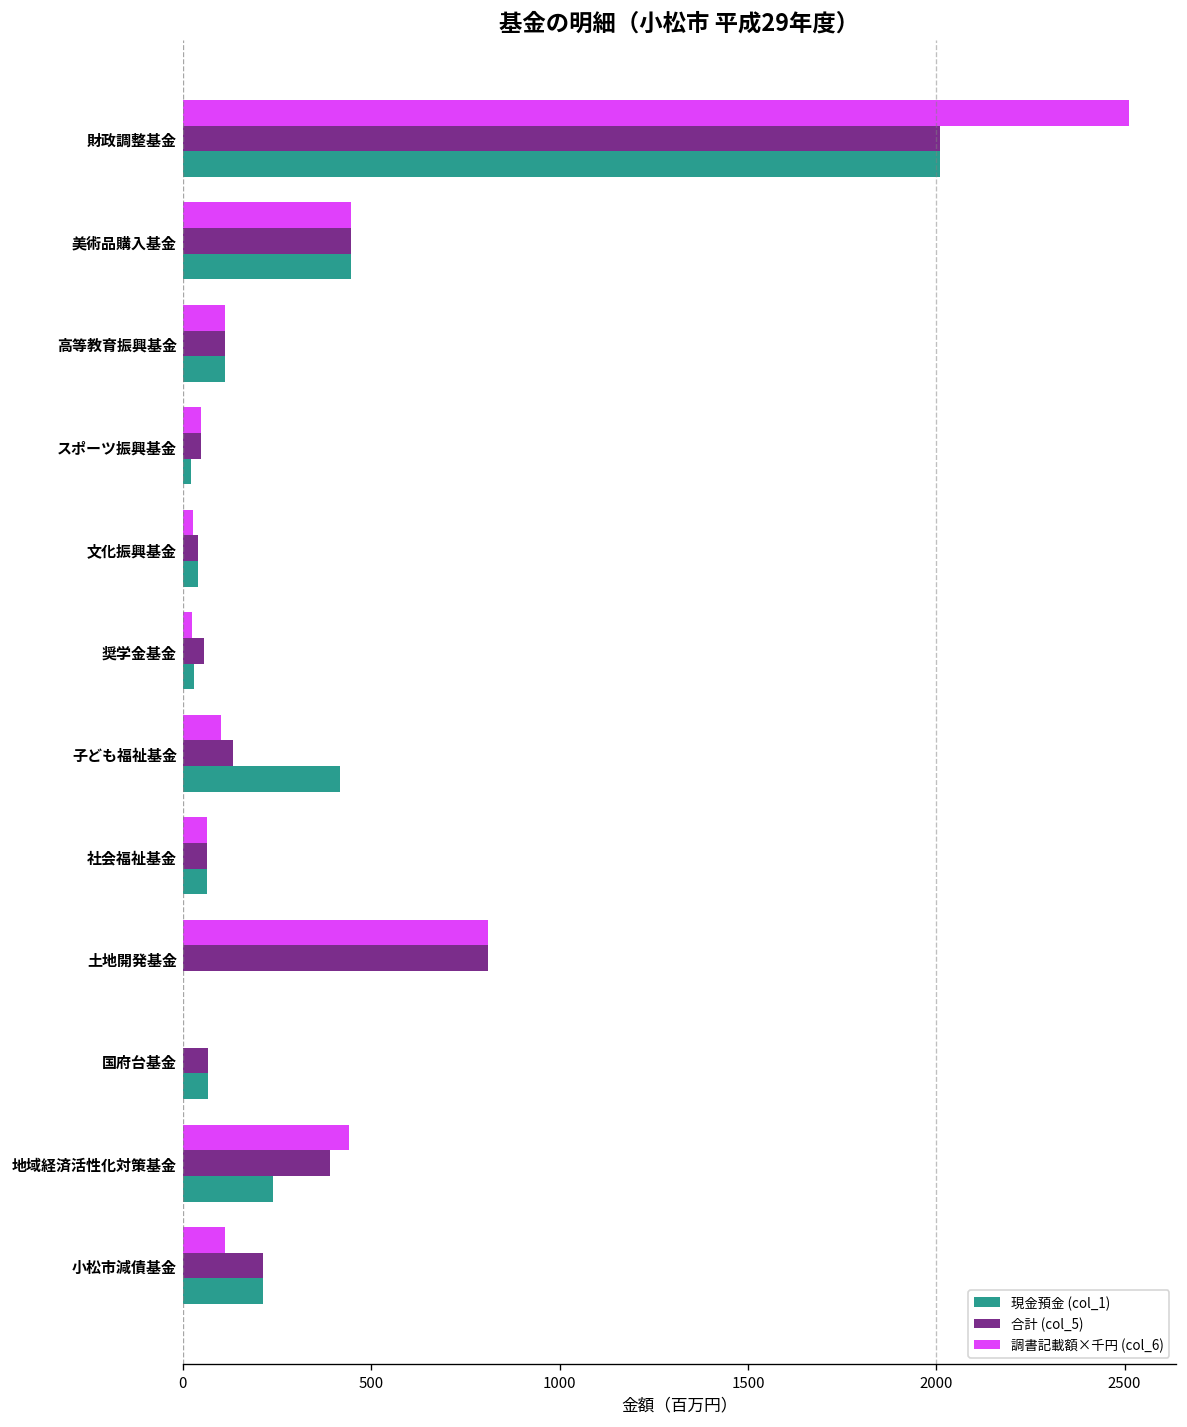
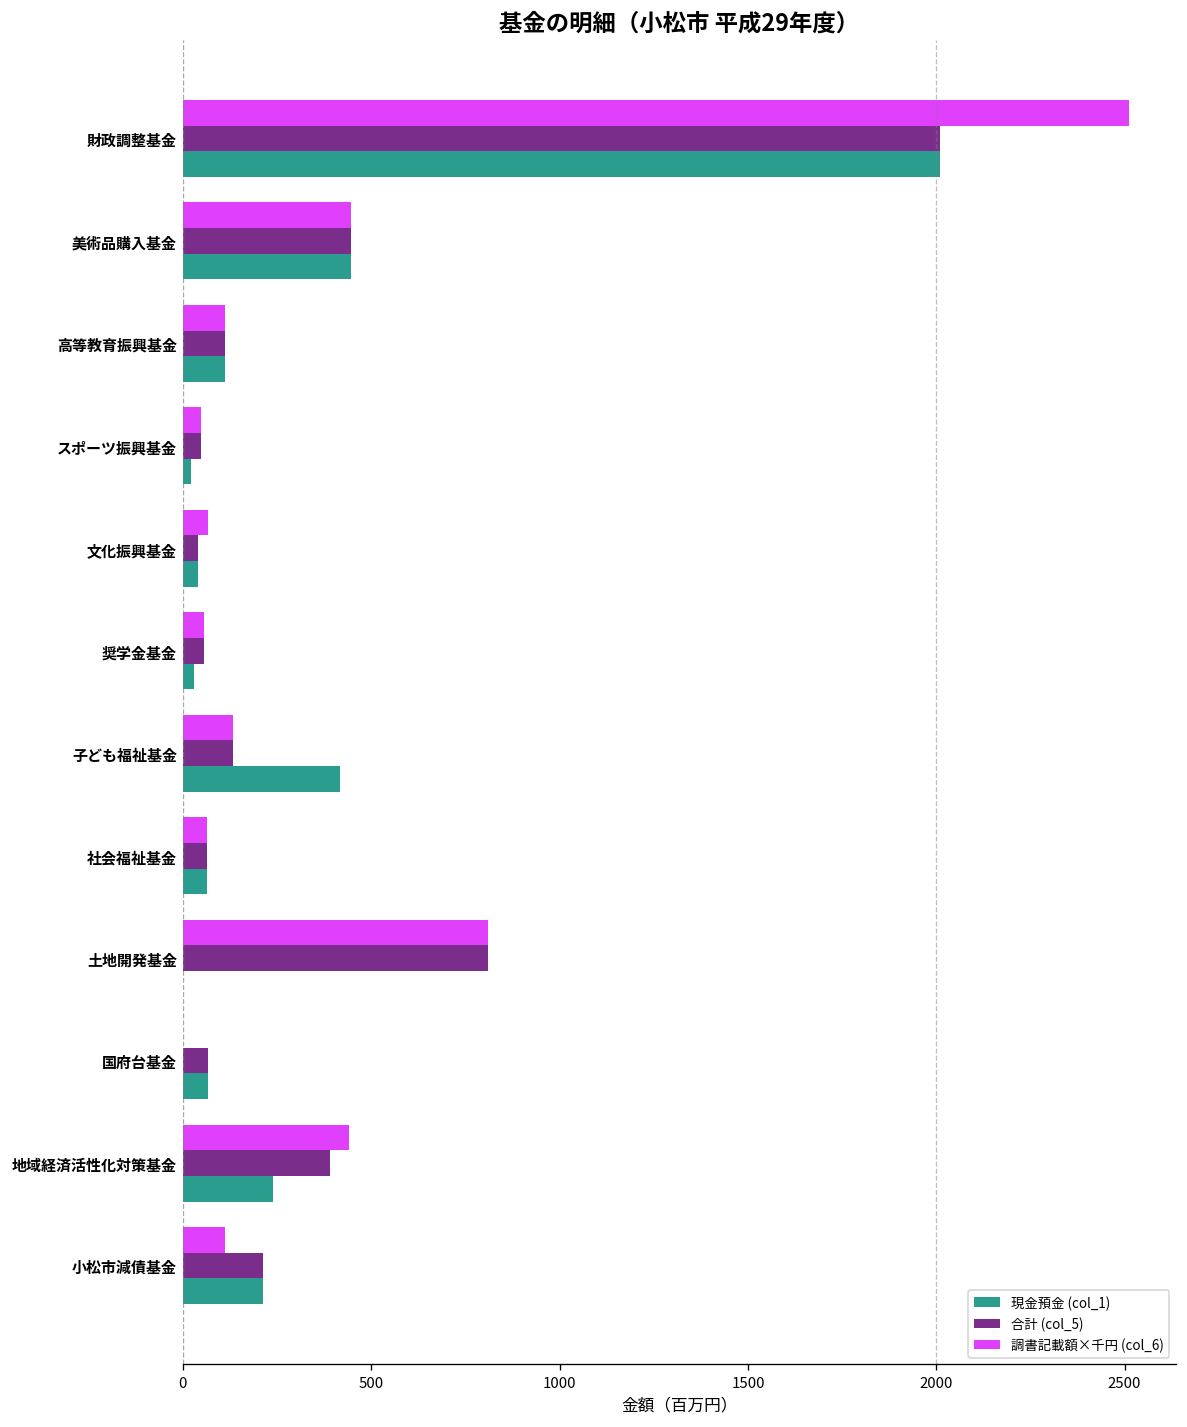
調書記載額×千円 (col_6), 文化振興基金: 30 -> 70
調書記載額×千円 (col_6), 奨学金基金: 20 -> 60
調書記載額×千円 (col_6), 子ども福祉基金: 100 -> 130
